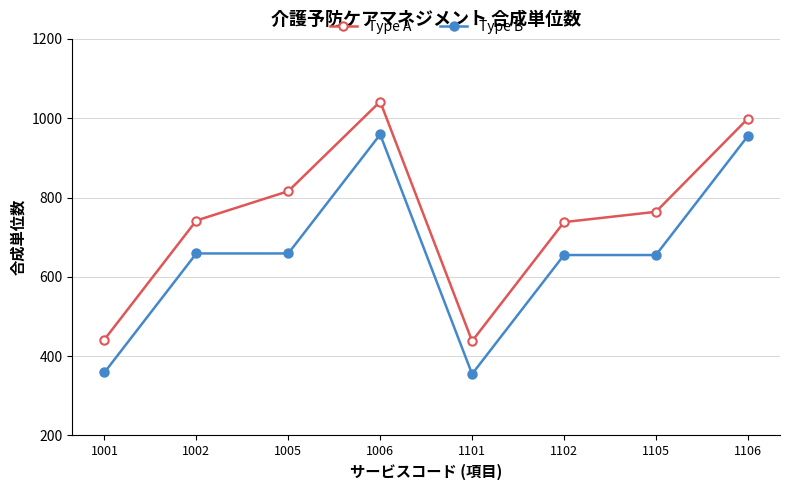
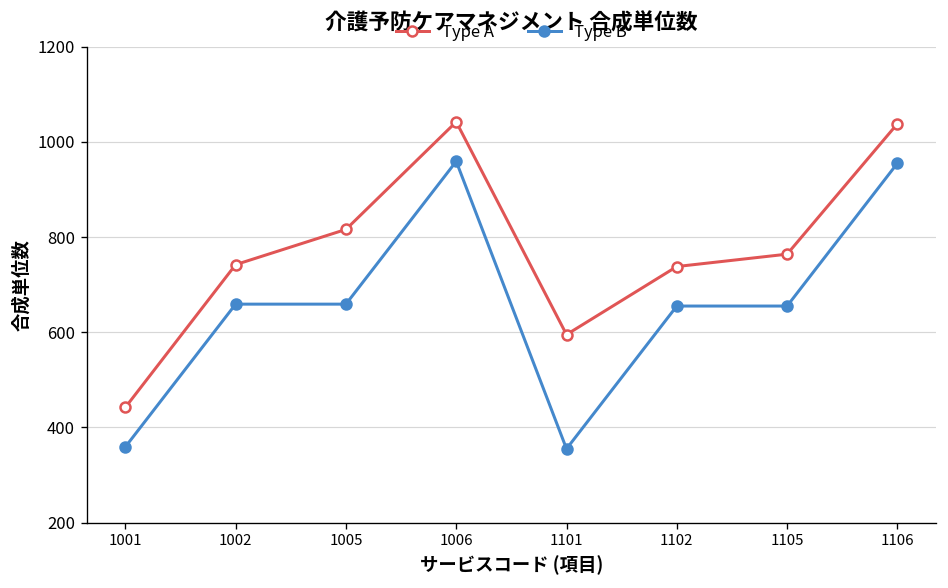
Type A, 1101: 440 -> 600
Type A, 1106: 1000 -> 1040
